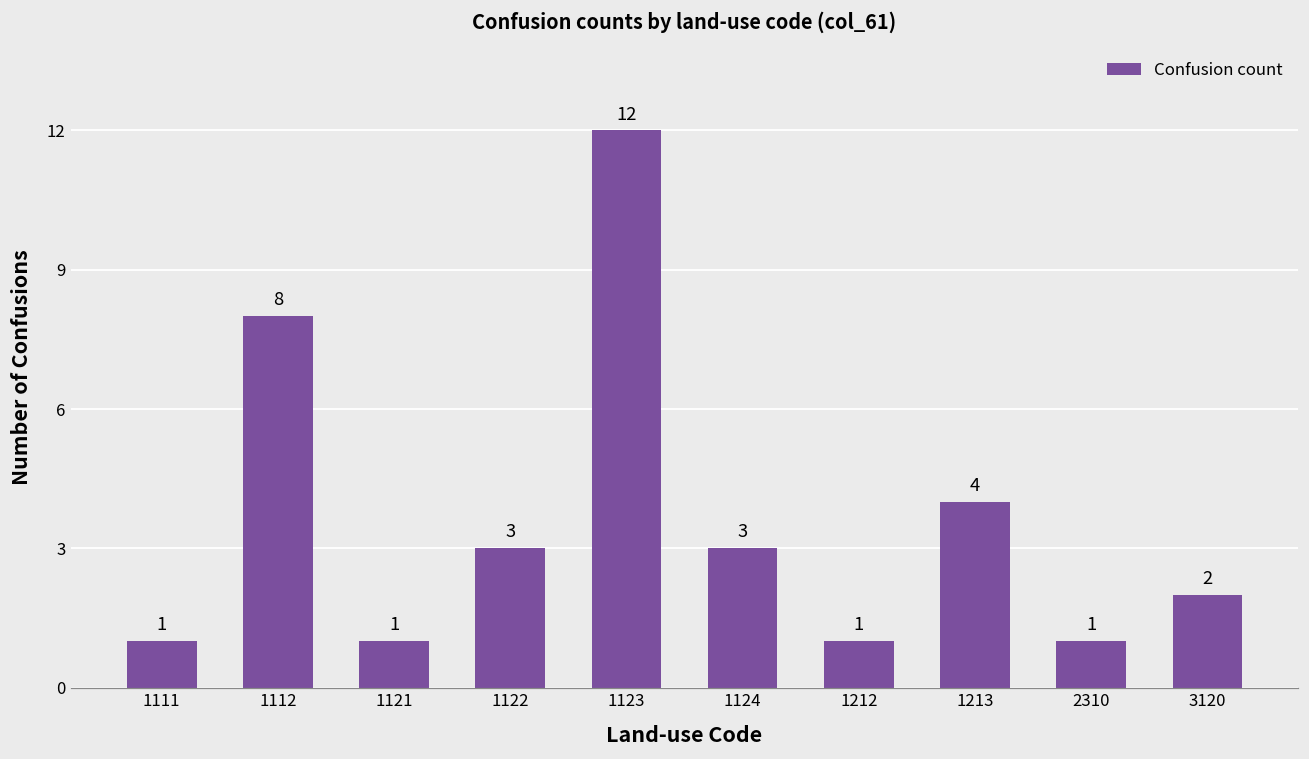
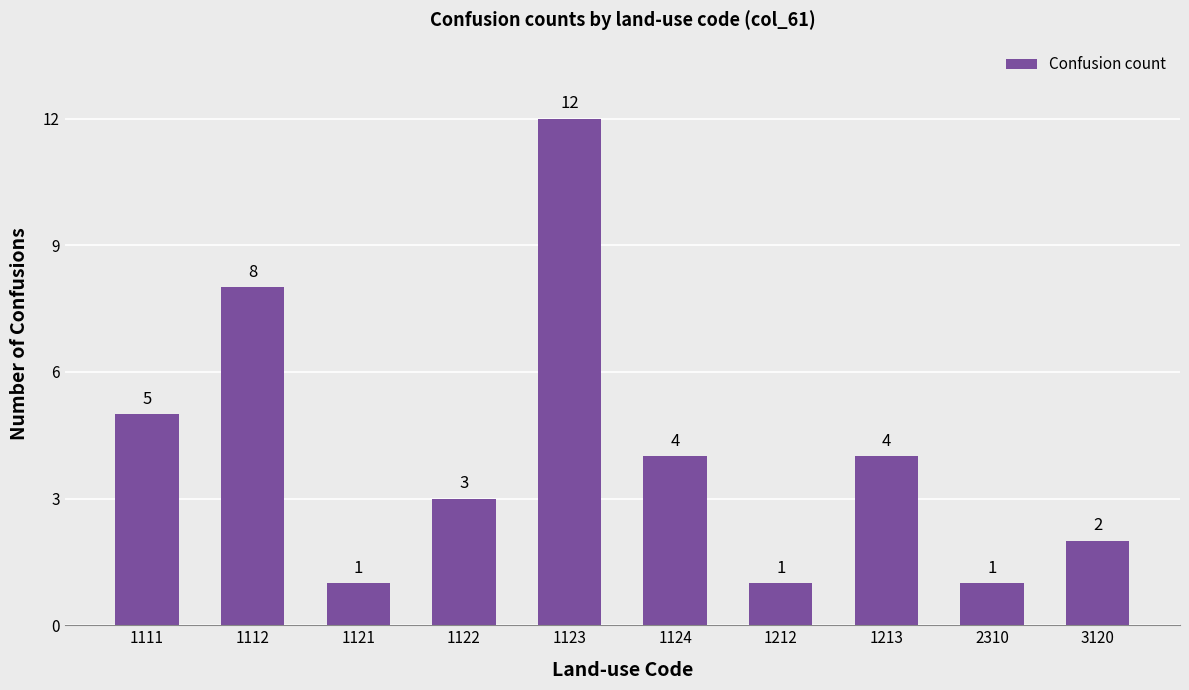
1111: 1 -> 5
1124: 3 -> 4
